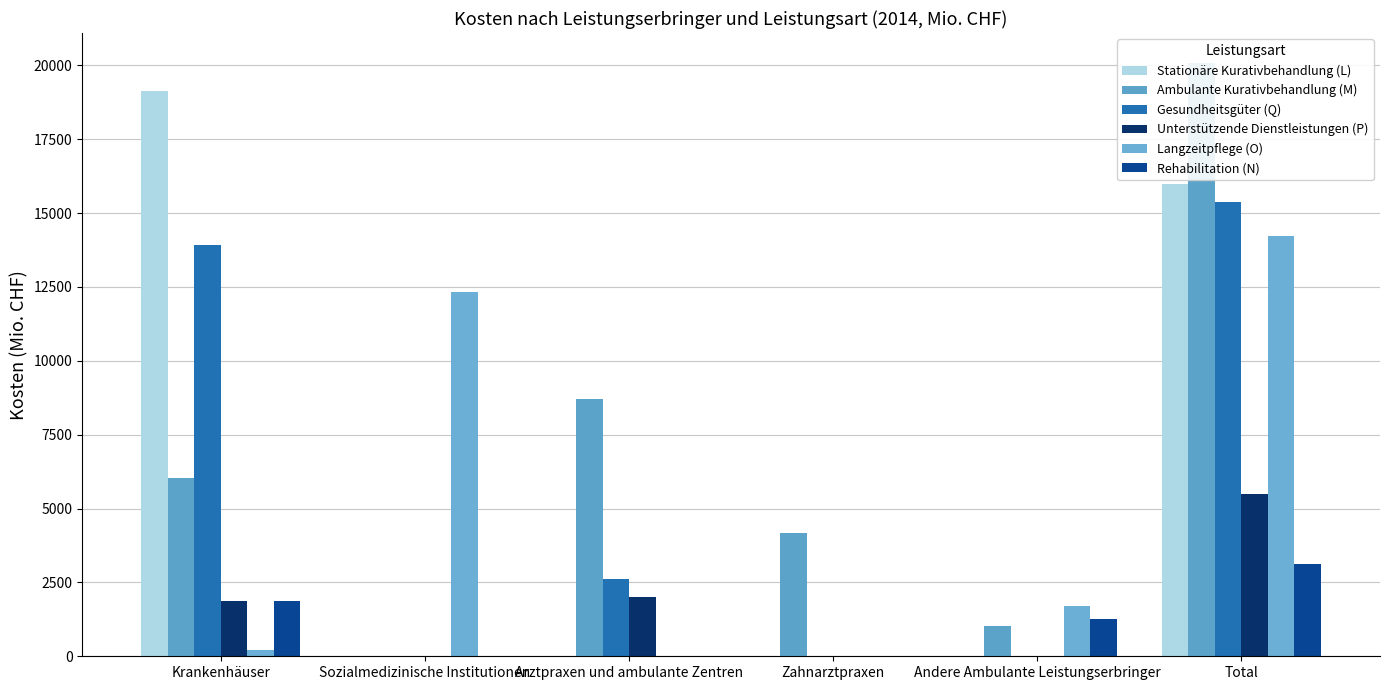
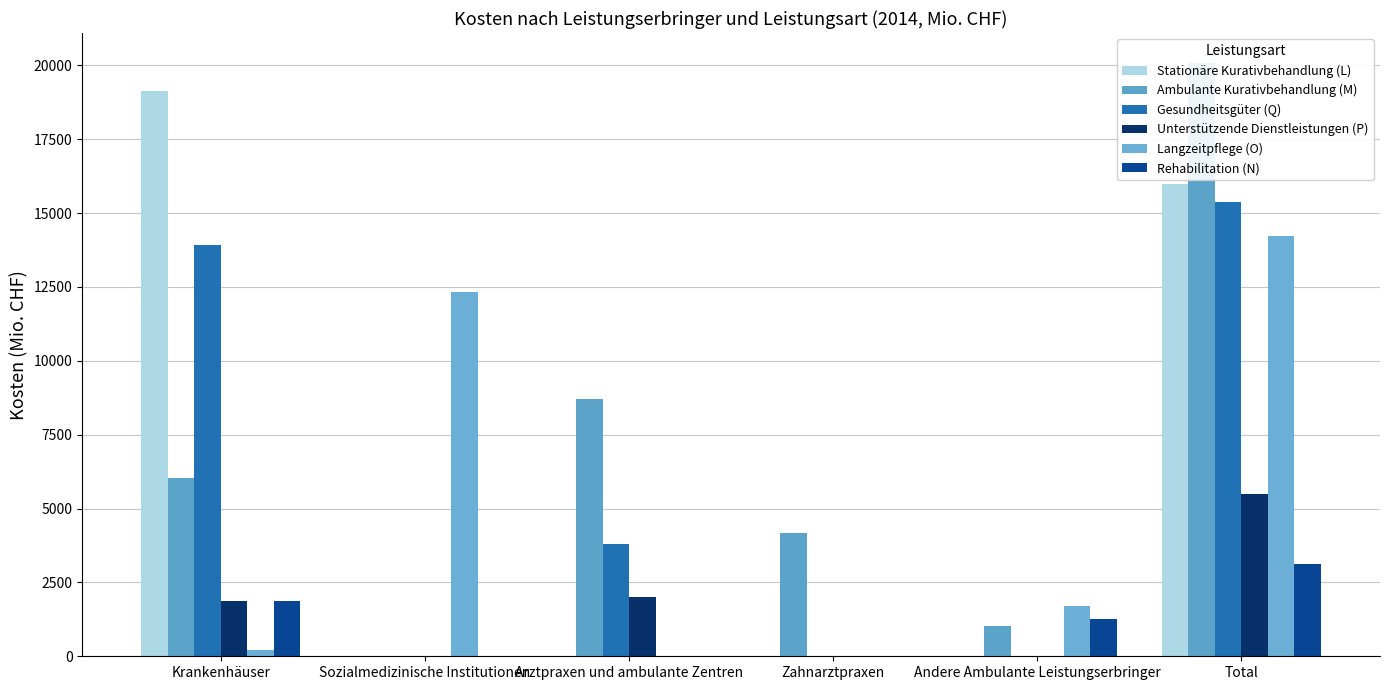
Gesundheitsgüter (Q), Arztpraxen und ambulante Zentren: 2600 -> 3800
